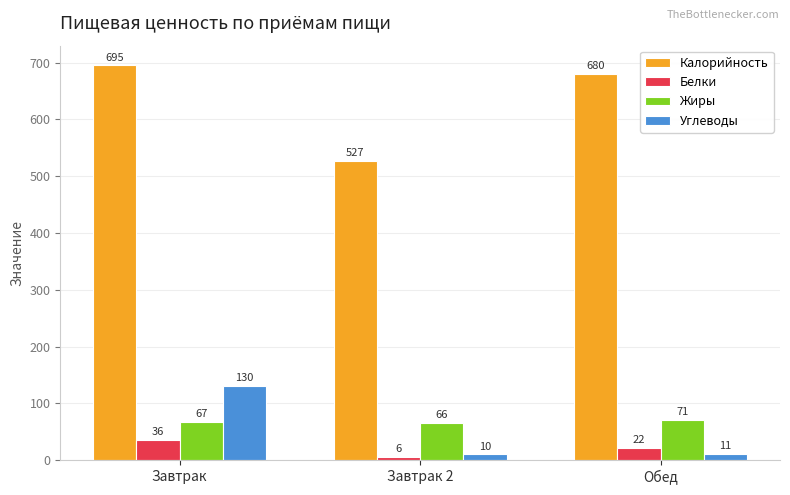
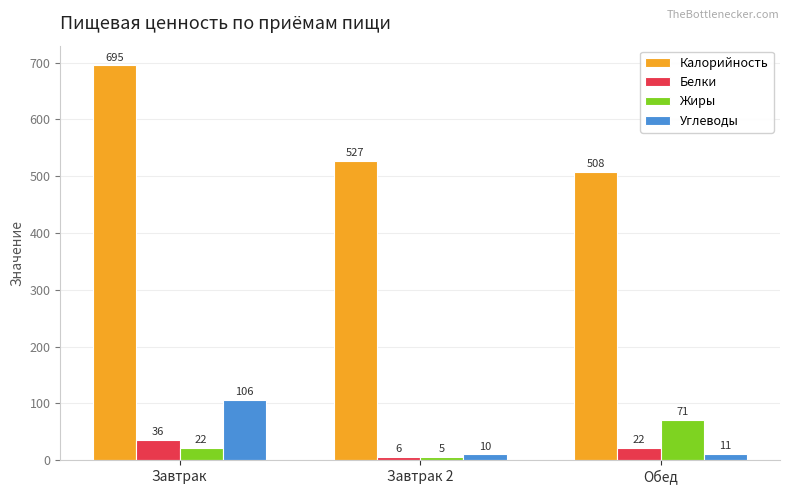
Жиры, Завтрак: 67 -> 22
Углеводы, Завтрак: 130 -> 106
Жиры, Завтрак 2: 66 -> 5
Калорийность, Обед: 680 -> 508
